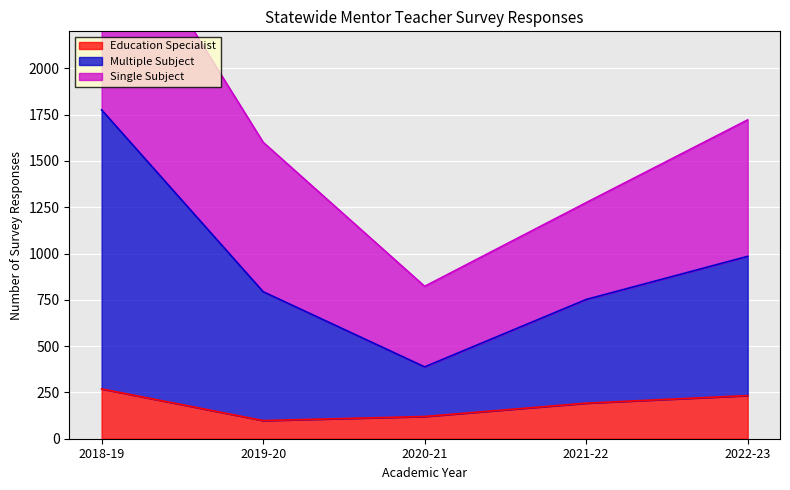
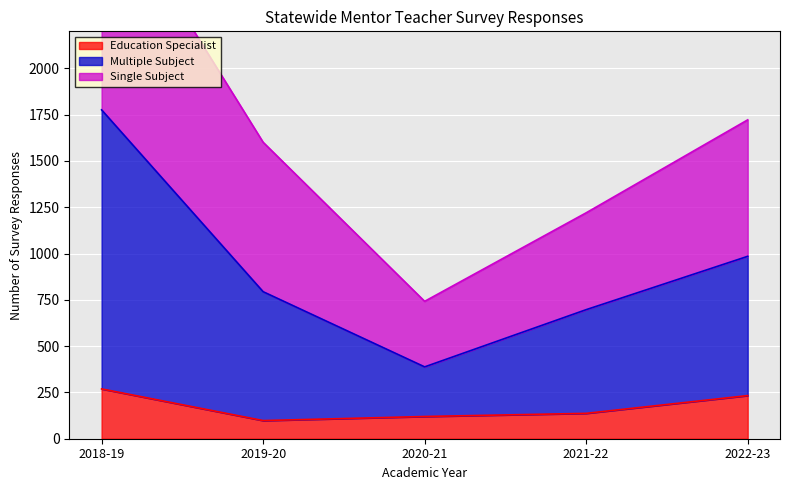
Single Subject, 2020-21: 440 -> 350
Education Specialist, 2021-22: 190 -> 140
